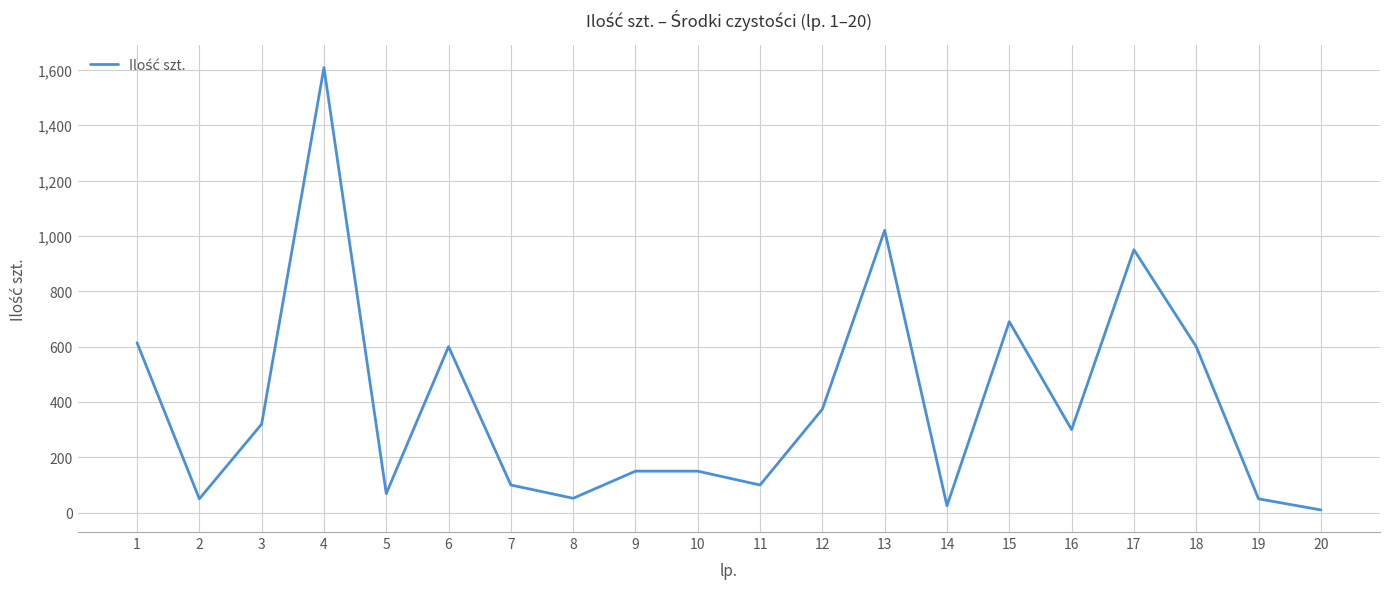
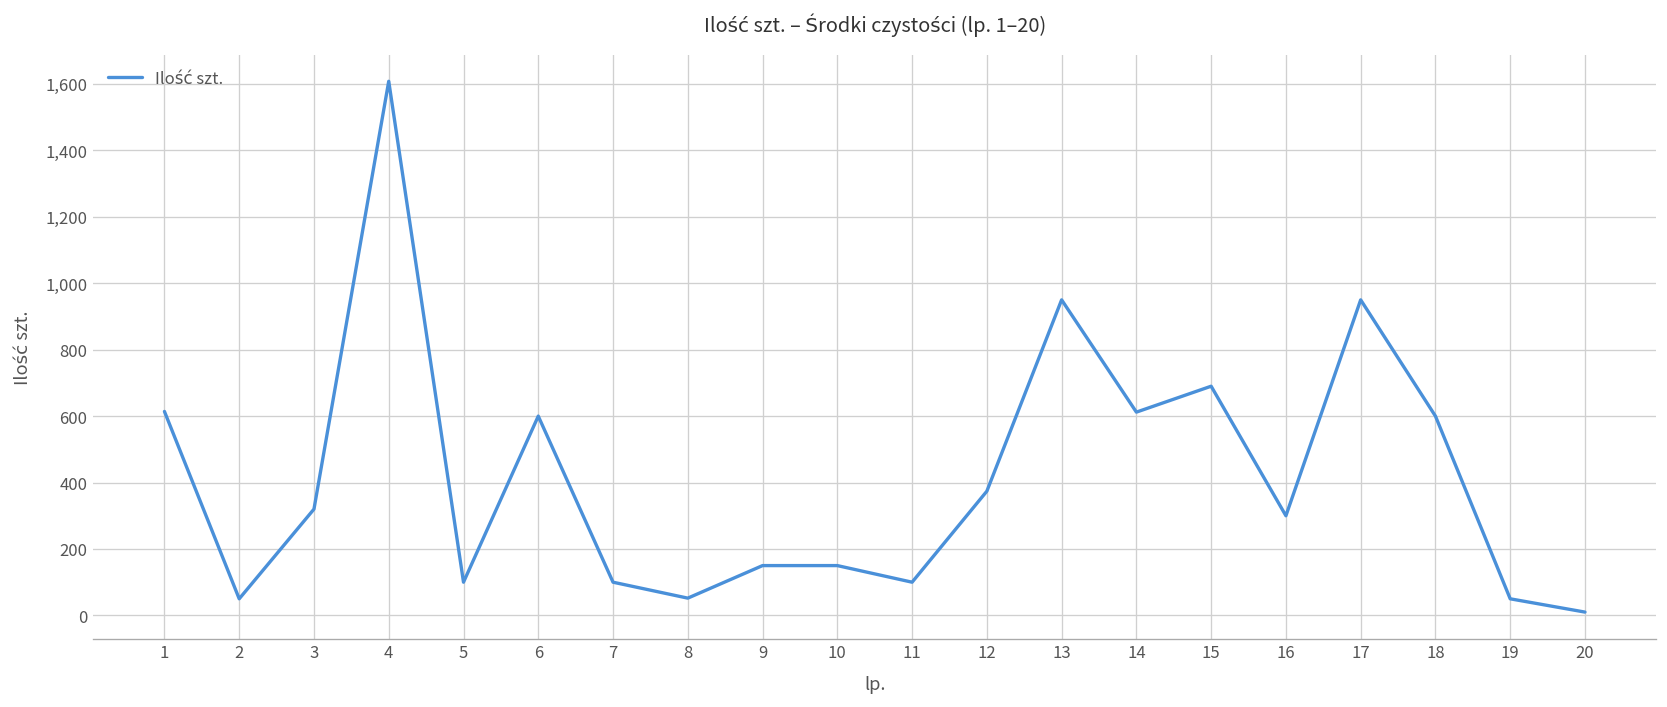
5: 70 -> 100
13: 1,020 -> 950
14: 30 -> 610
